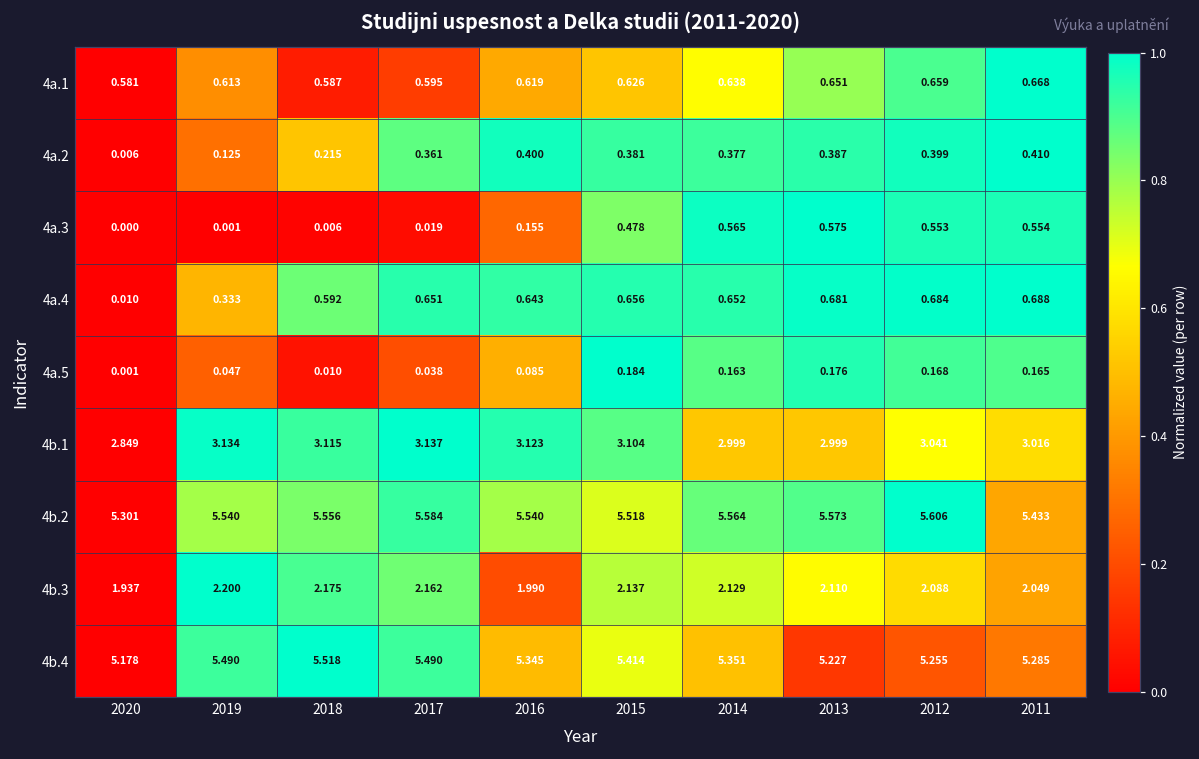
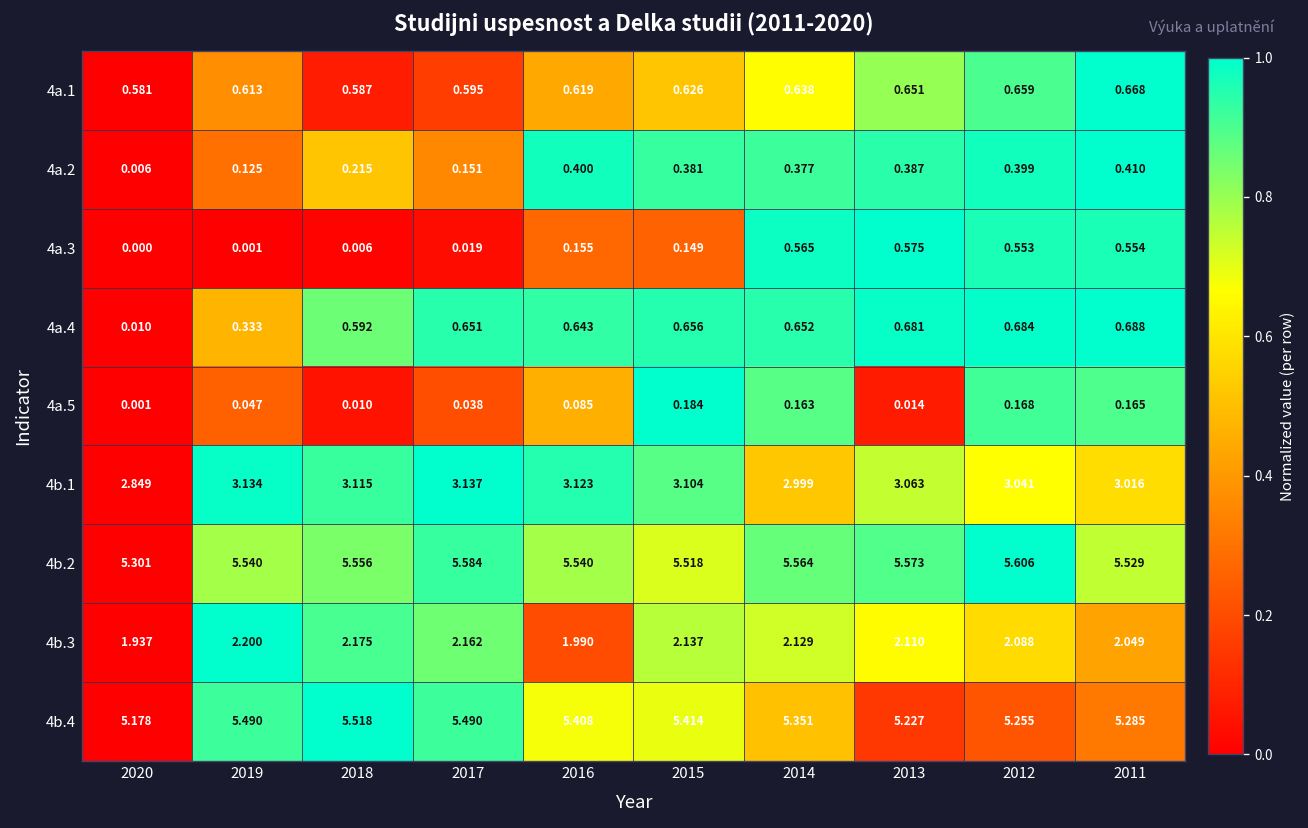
4a.2, 2017: 0.361 -> 0.151
4a.3, 2015: 0.478 -> 0.149
4a.5, 2013: 0.176 -> 0.014
4b.1, 2013: 2.999 -> 3.063
4b.2, 2011: 5.433 -> 5.529
4b.4, 2016: 5.345 -> 5.408
